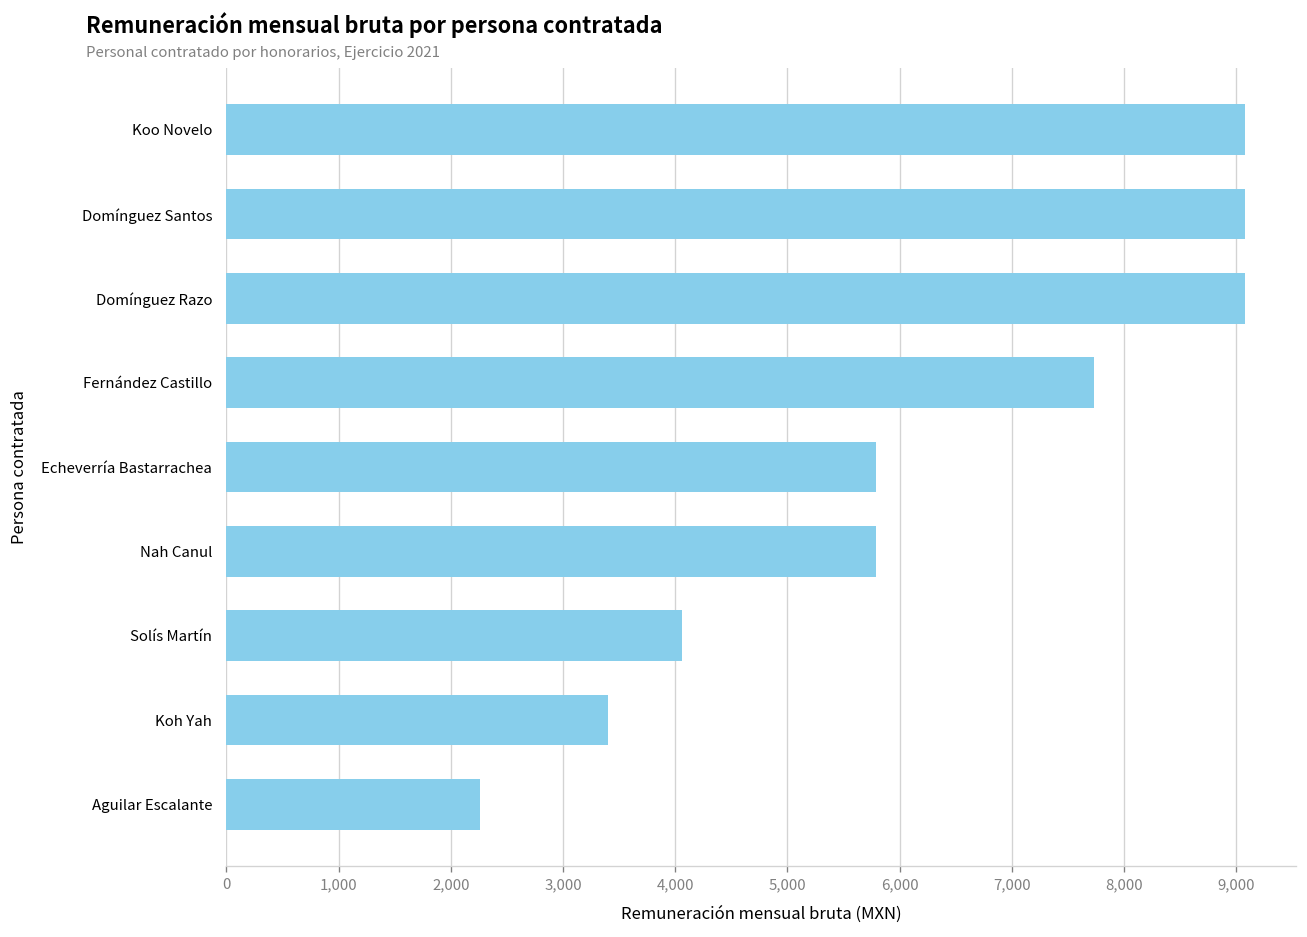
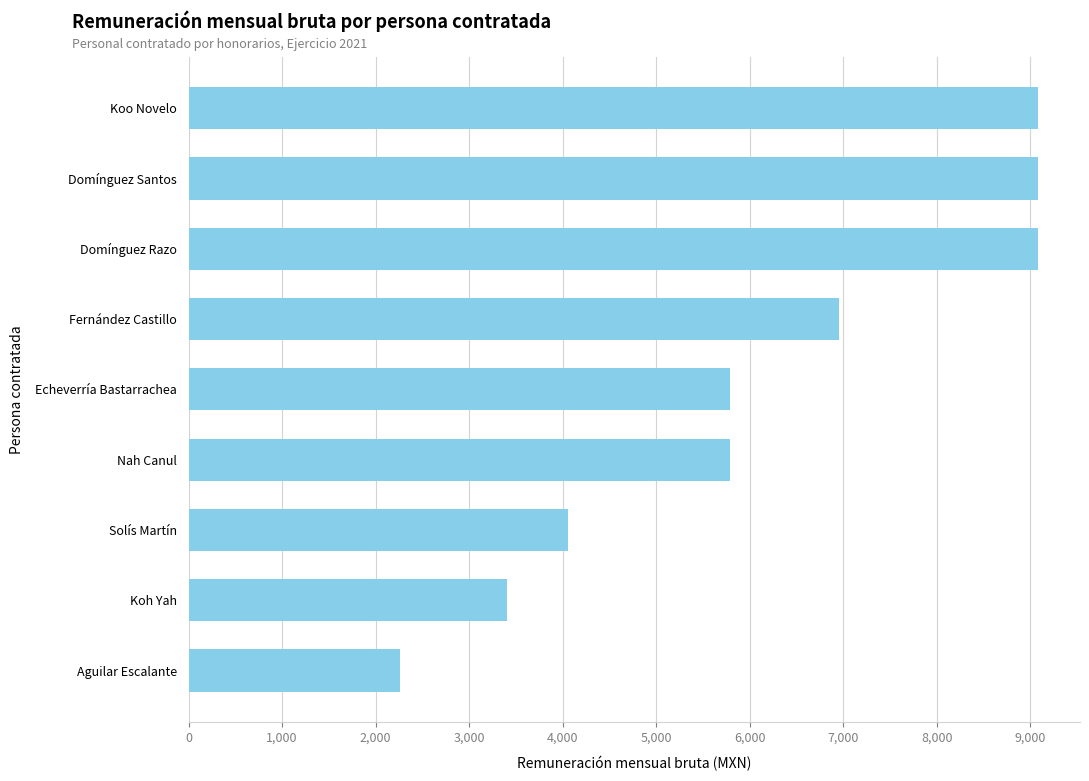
Fernández Castillo: 7,700 -> 7,000
